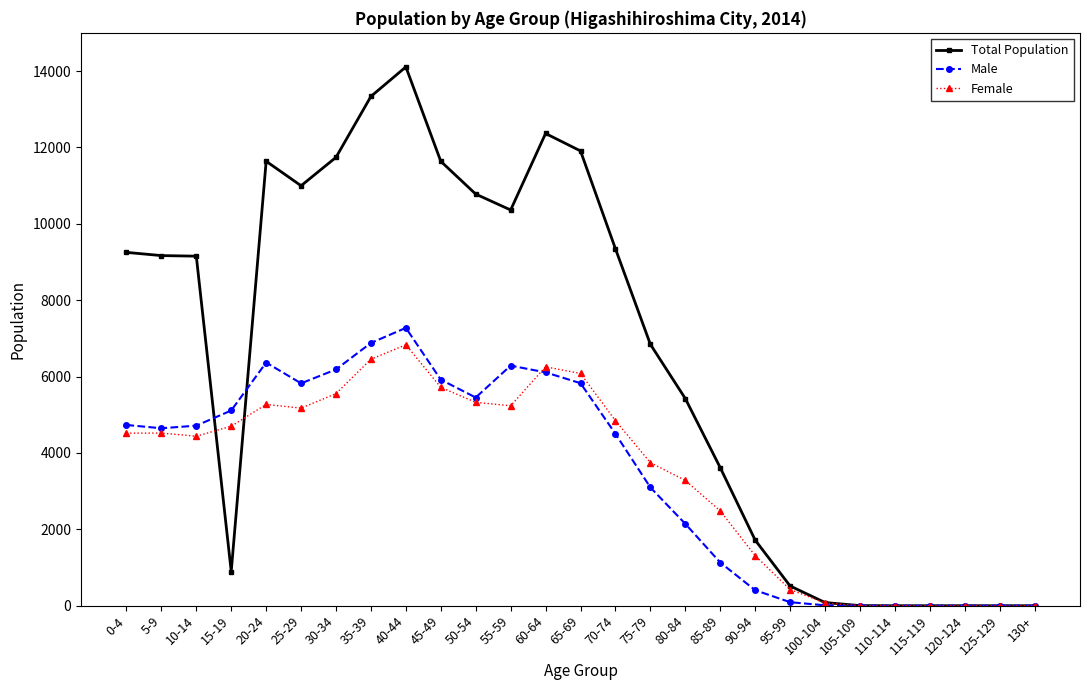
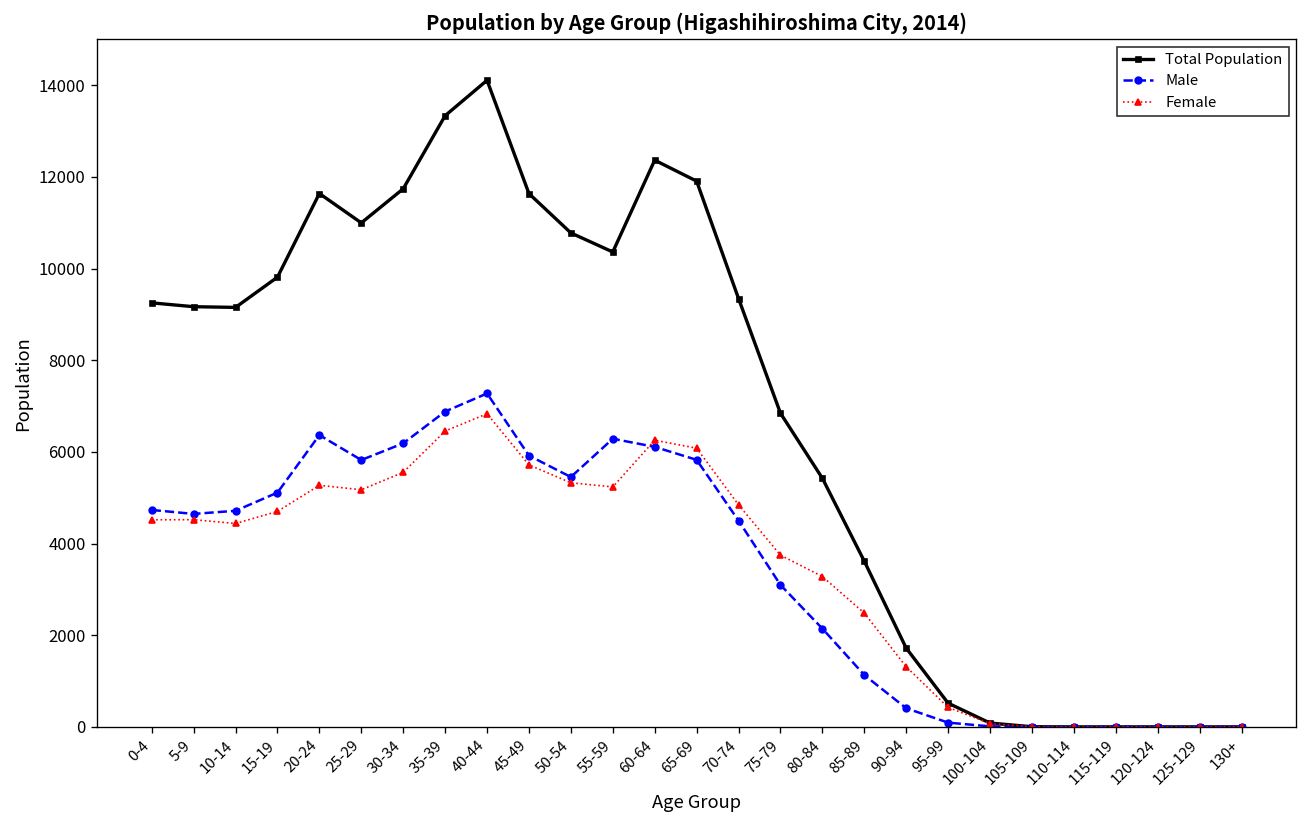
Total Population, 15-19: 900 -> 9800
